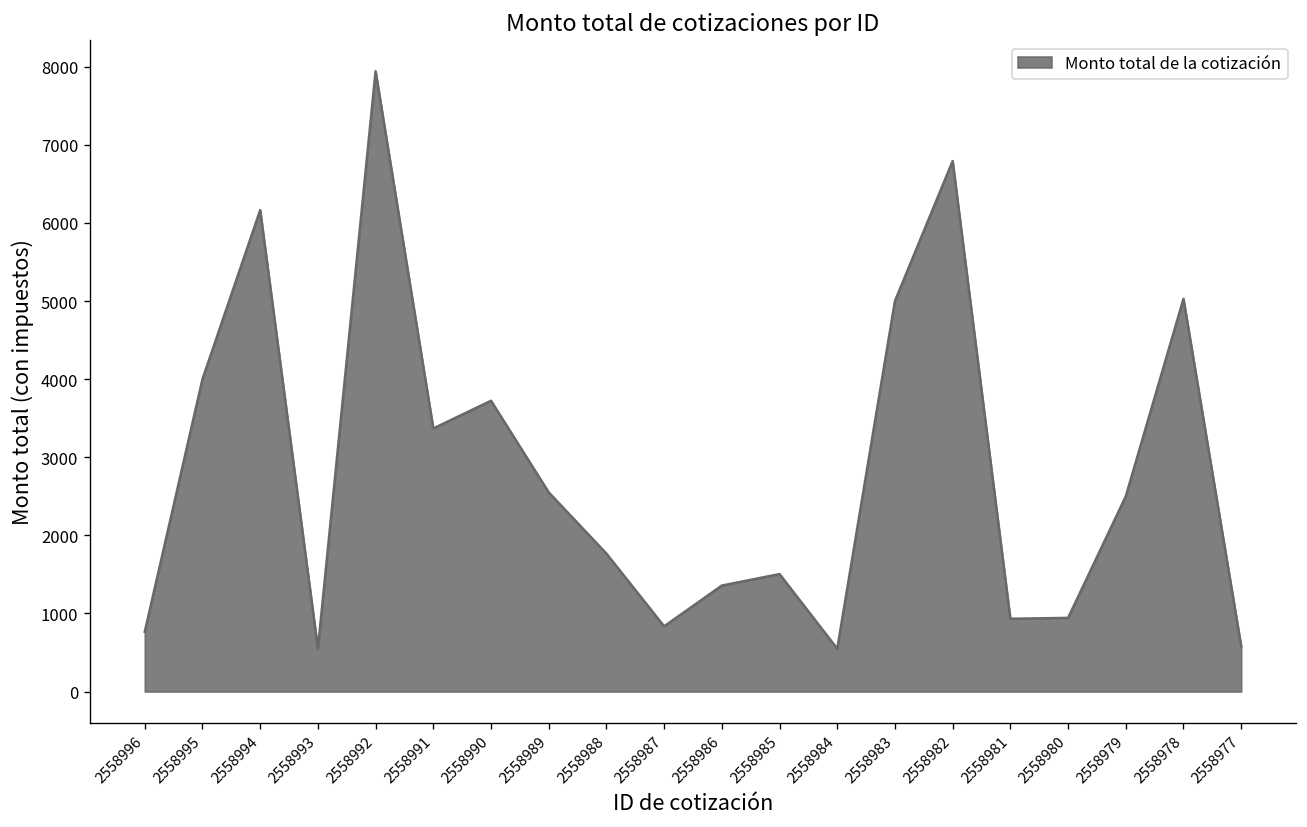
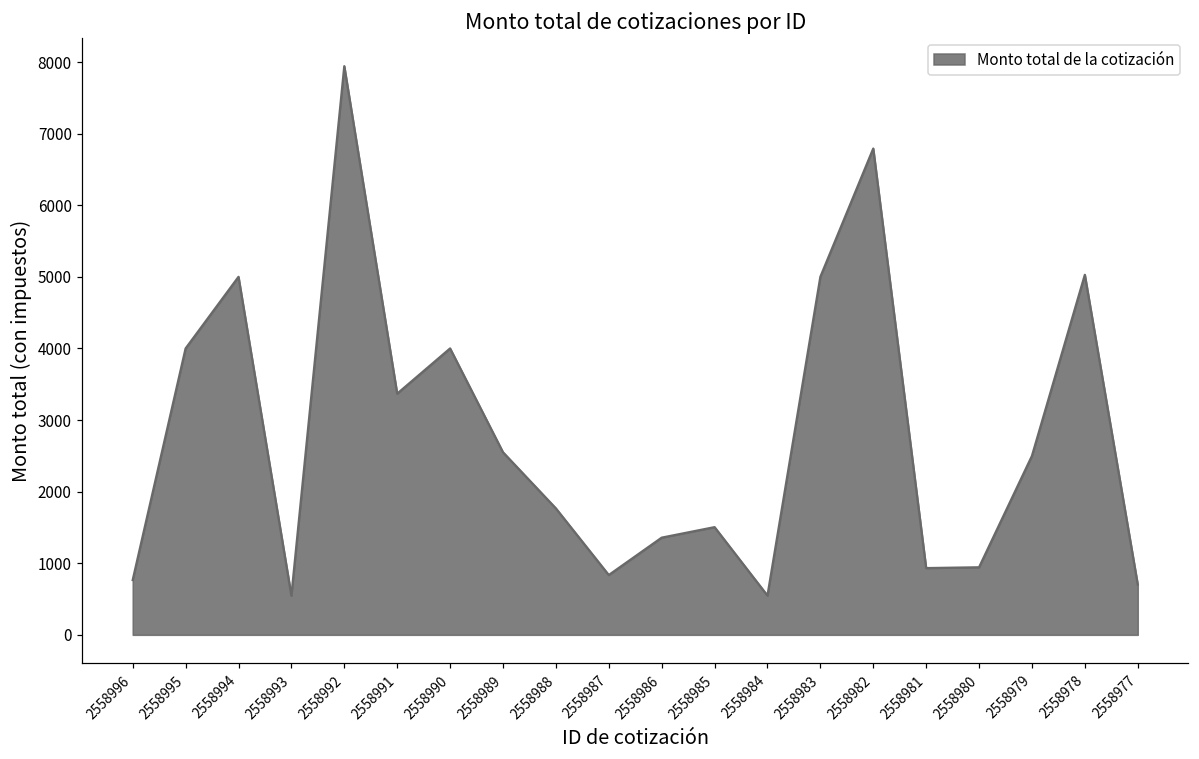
2558994: 6200 -> 5000
2558990: 3700 -> 4000
2558977: 600 -> 700
